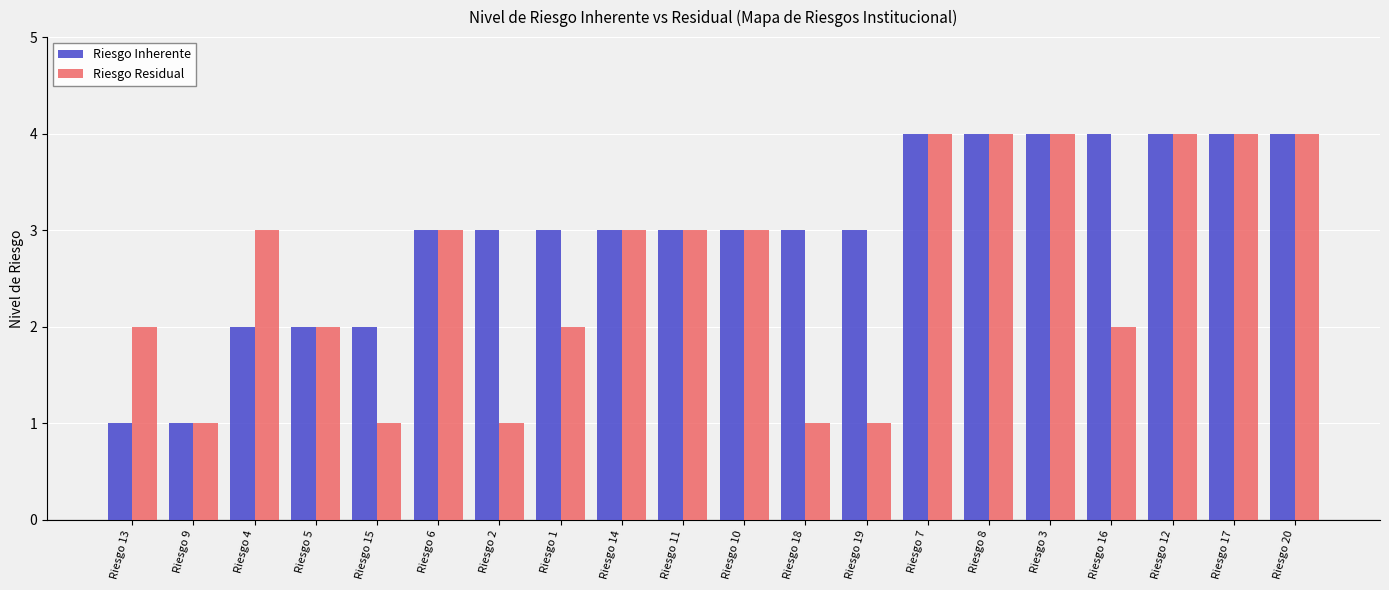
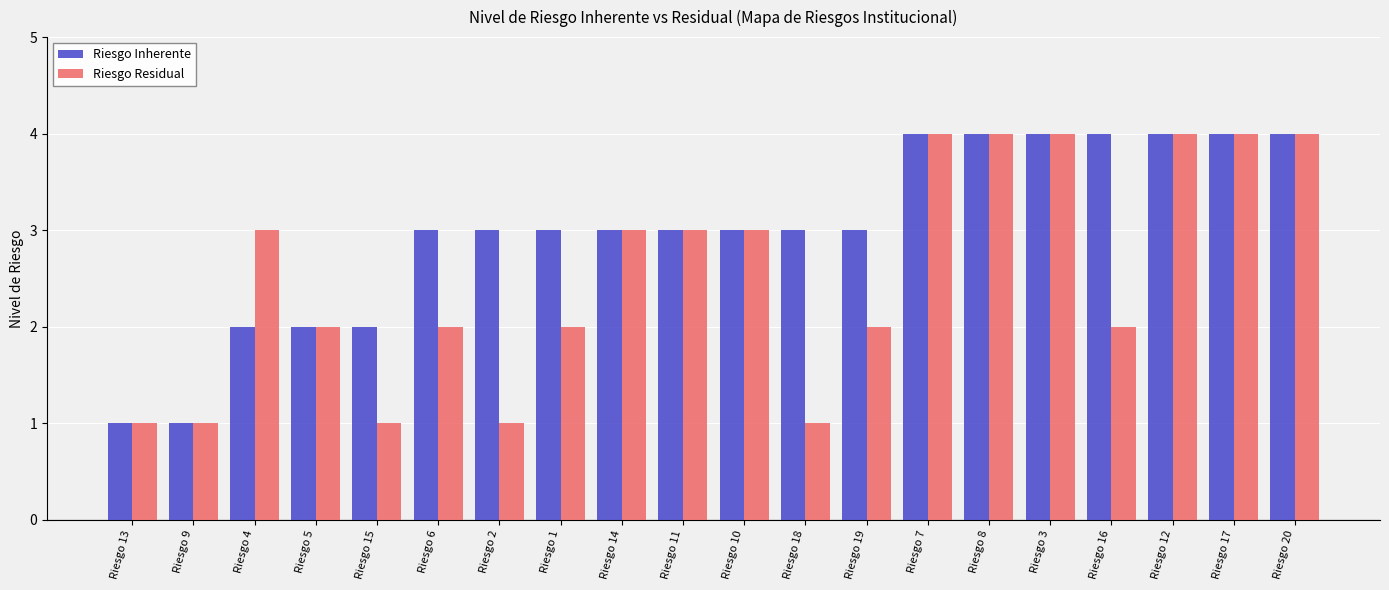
Riesgo Residual, Riesgo 13: 2 -> 1
Riesgo Residual, Riesgo 6: 3 -> 2
Riesgo Residual, Riesgo 19: 1 -> 2
